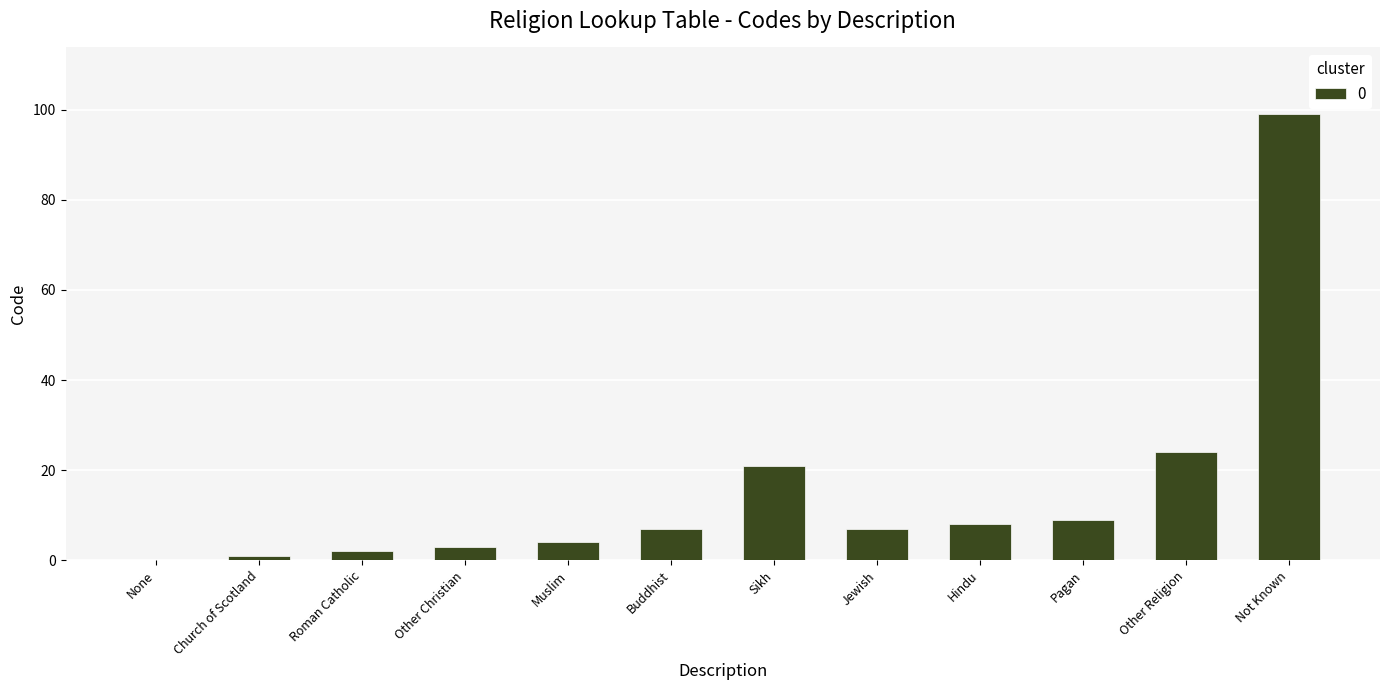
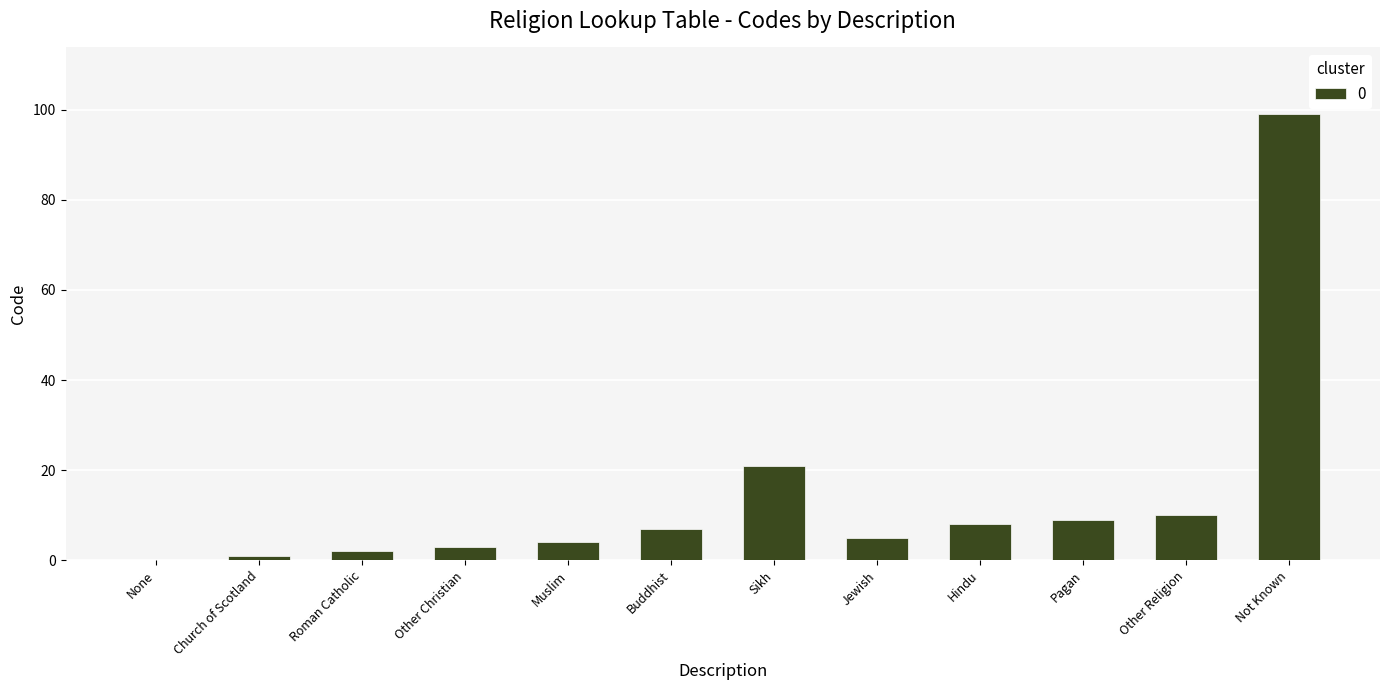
Jewish: 7 -> 5
Other Religion: 24 -> 10
